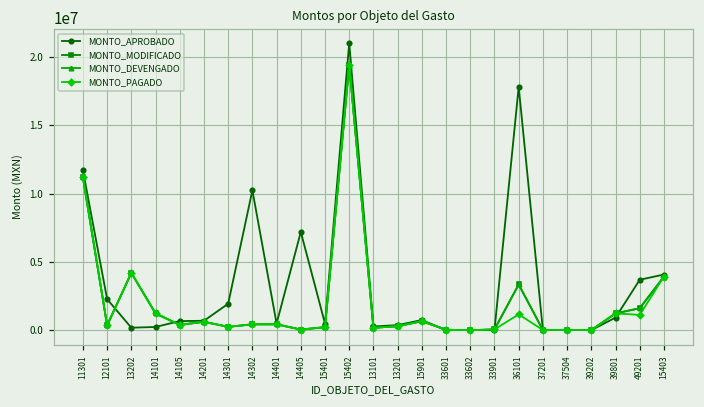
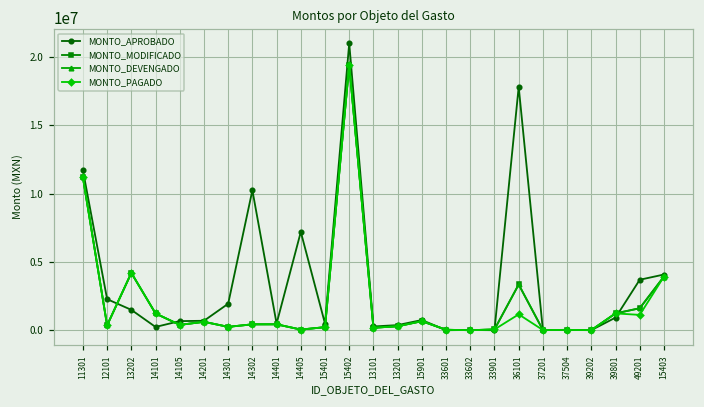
MONTO_APROBADO, 13202: 200000 -> 1500000
